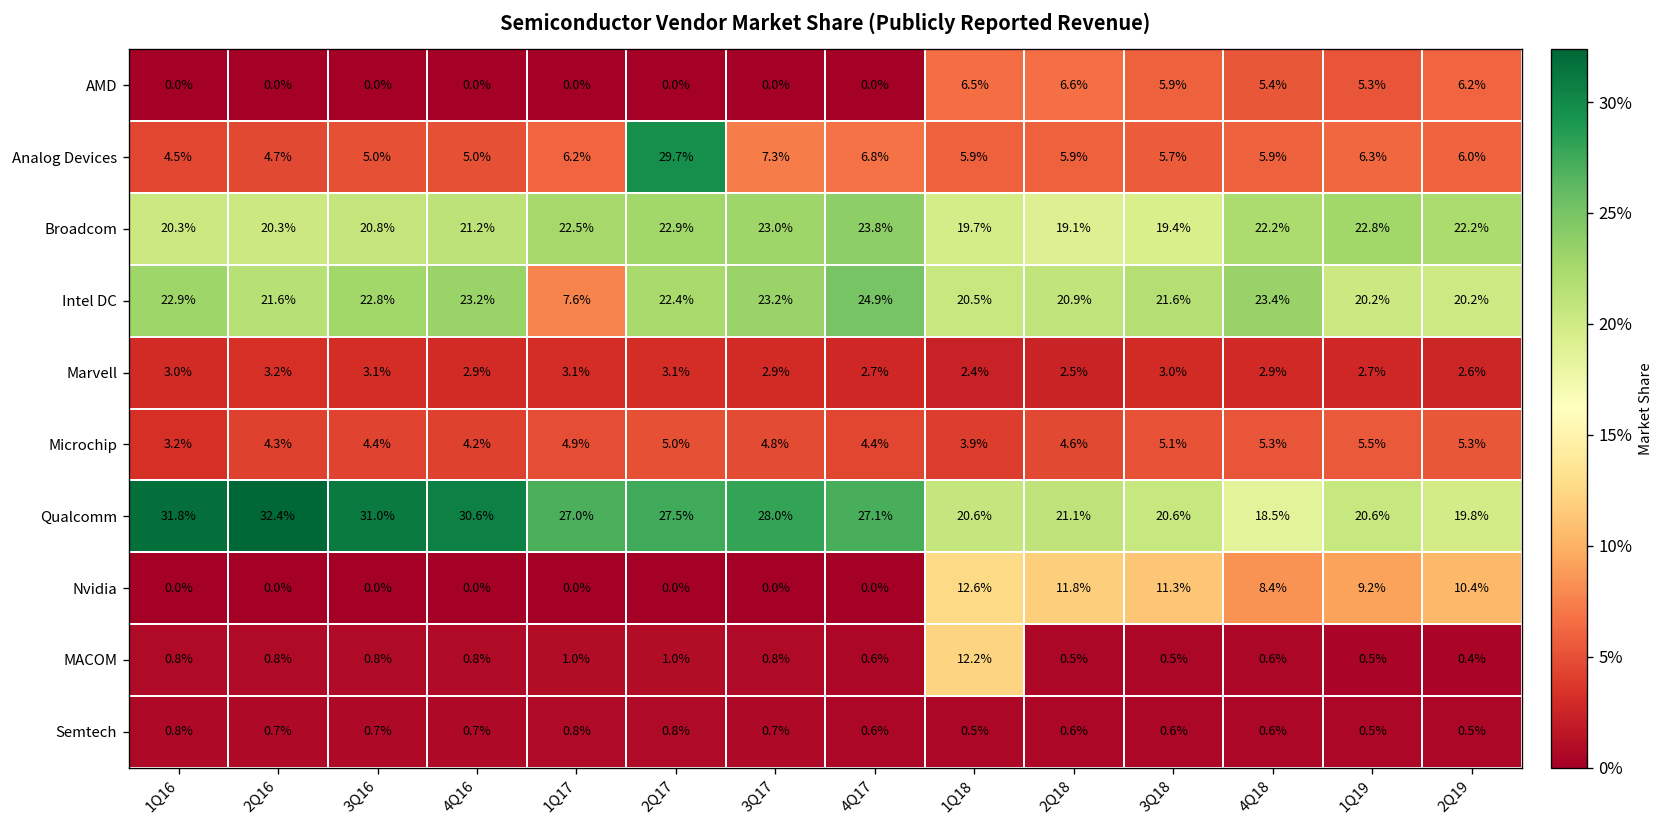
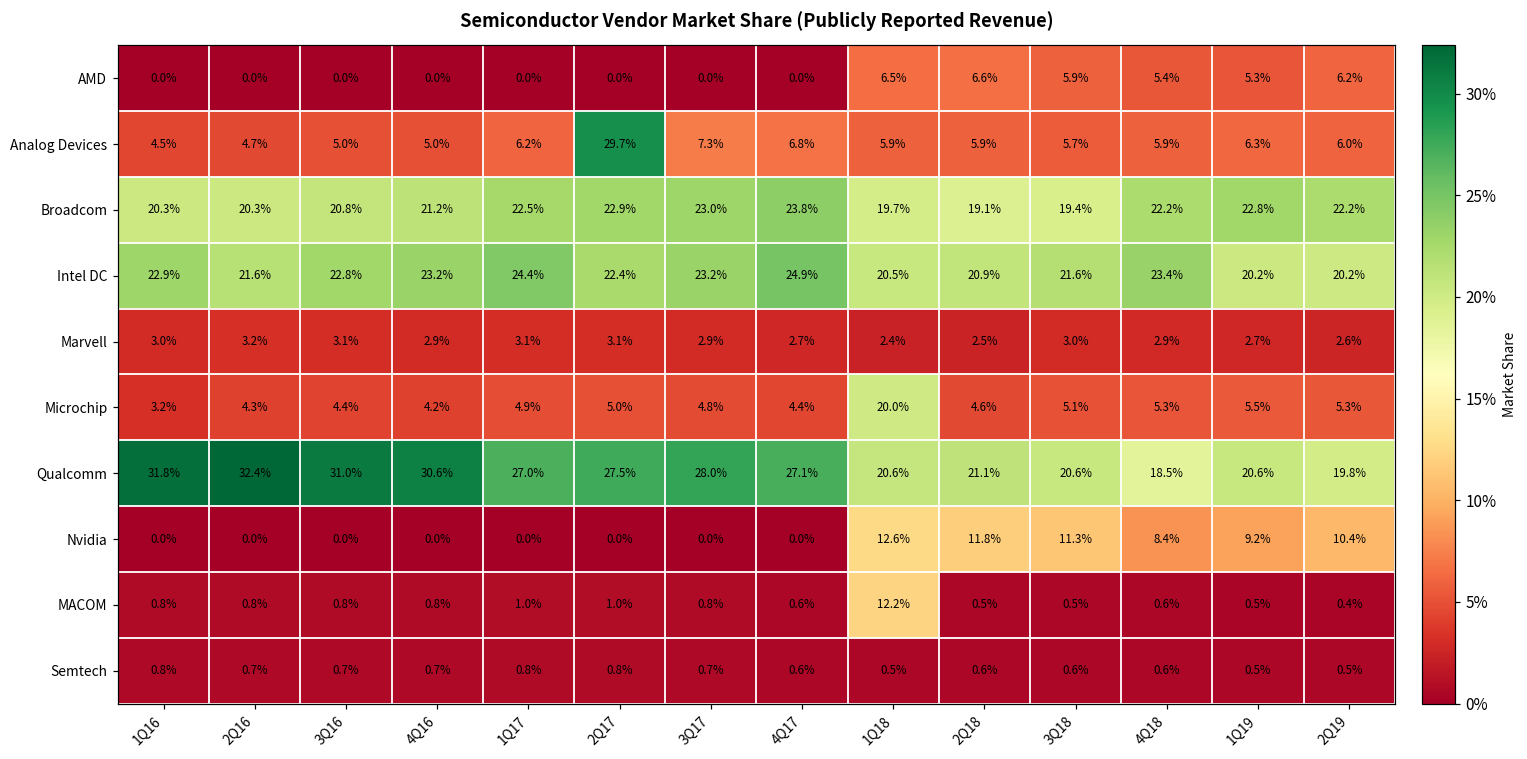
Intel DC, 1Q17: 7.6% -> 24.4%
Microchip, 1Q18: 3.9% -> 20.0%
